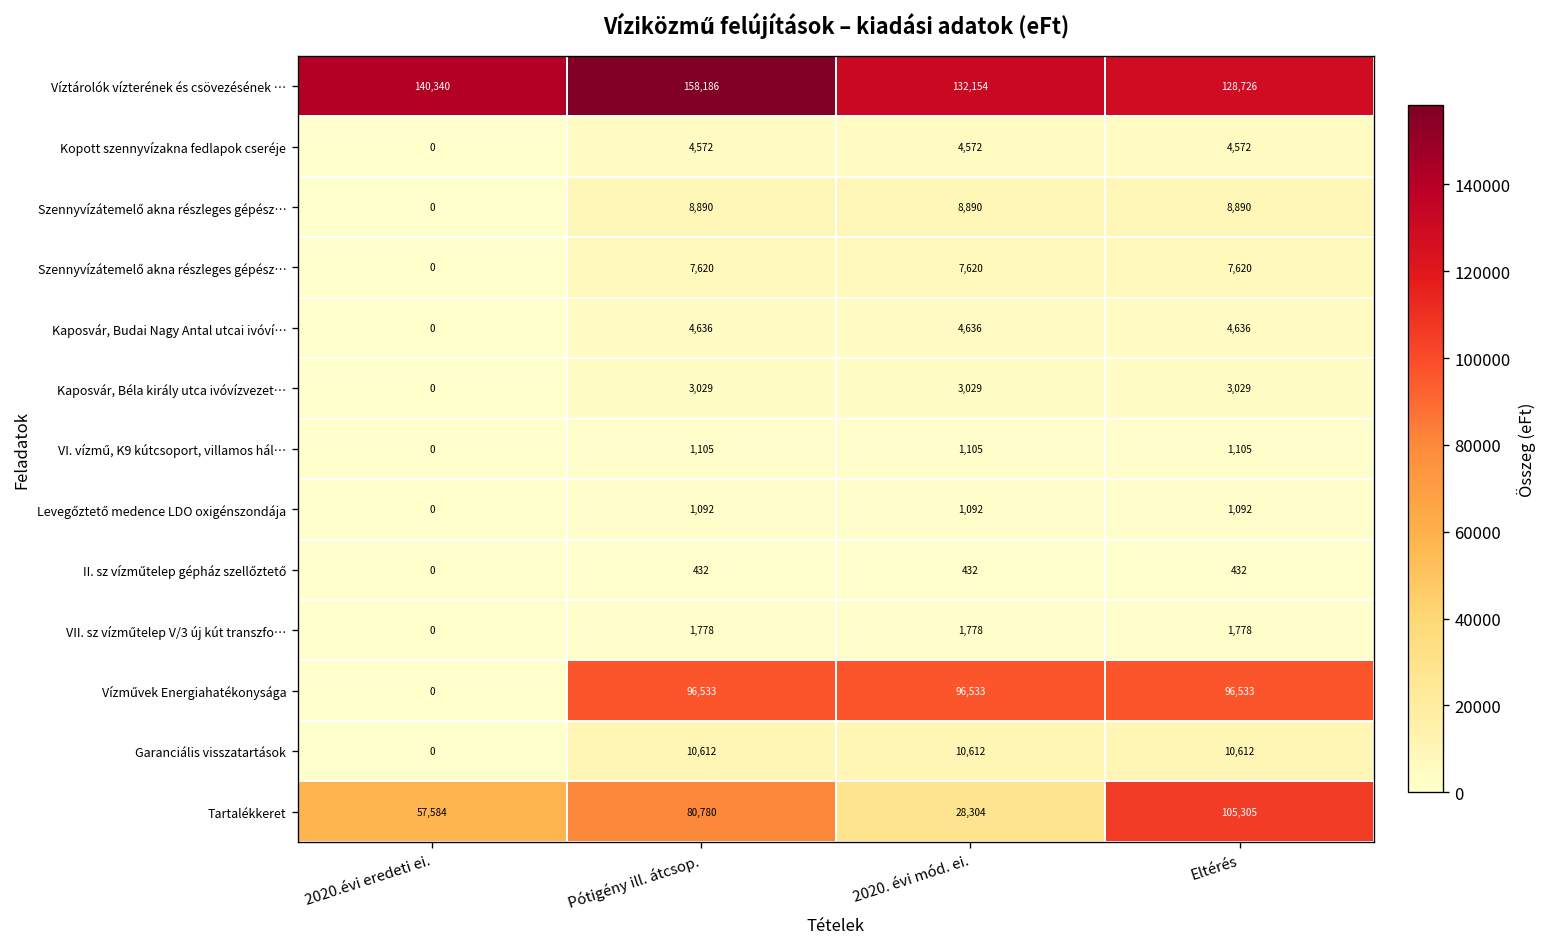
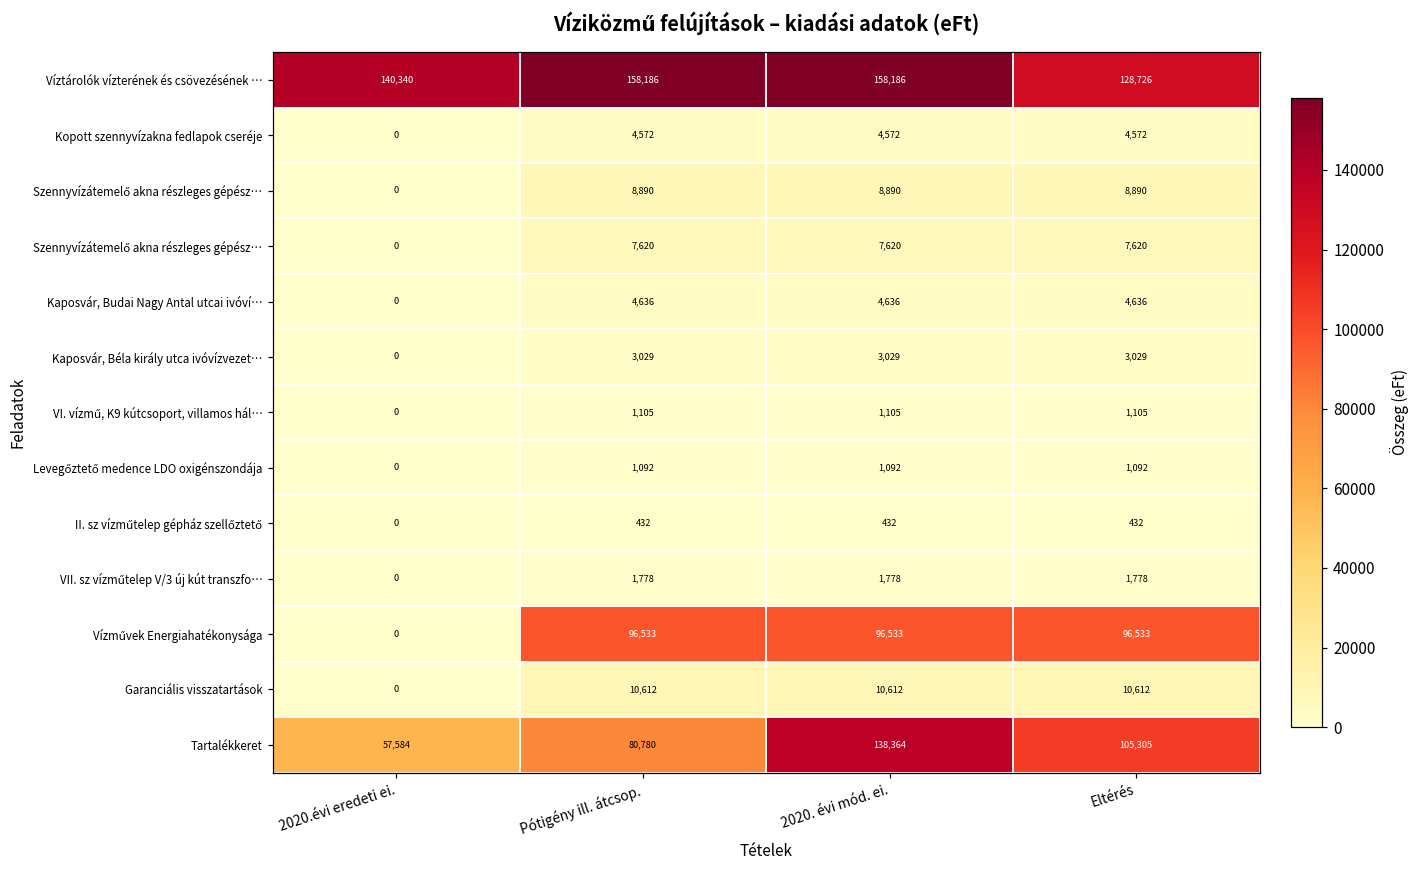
Víztárolók vízterének és csövezésének …, 2020. évi mód. ei.: 132,154 -> 158,186
Tartalékkeret, 2020. évi mód. ei.: 28,304 -> 138,364
